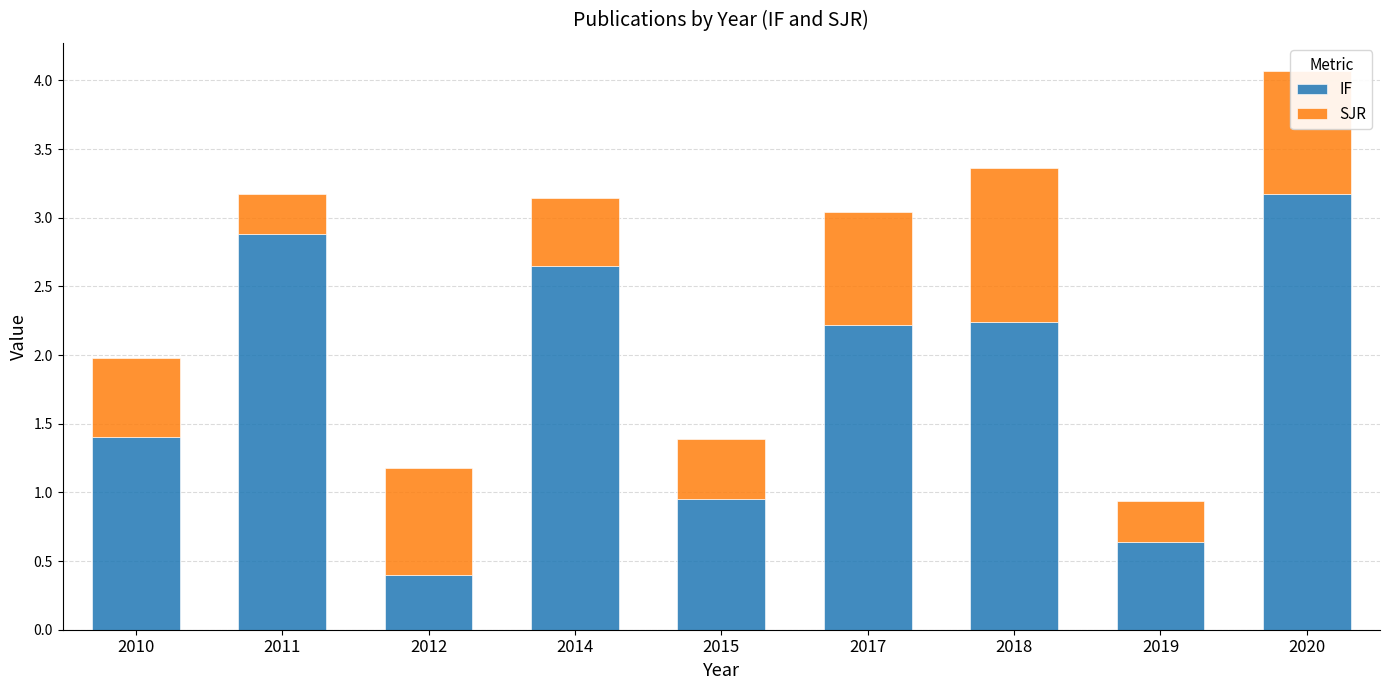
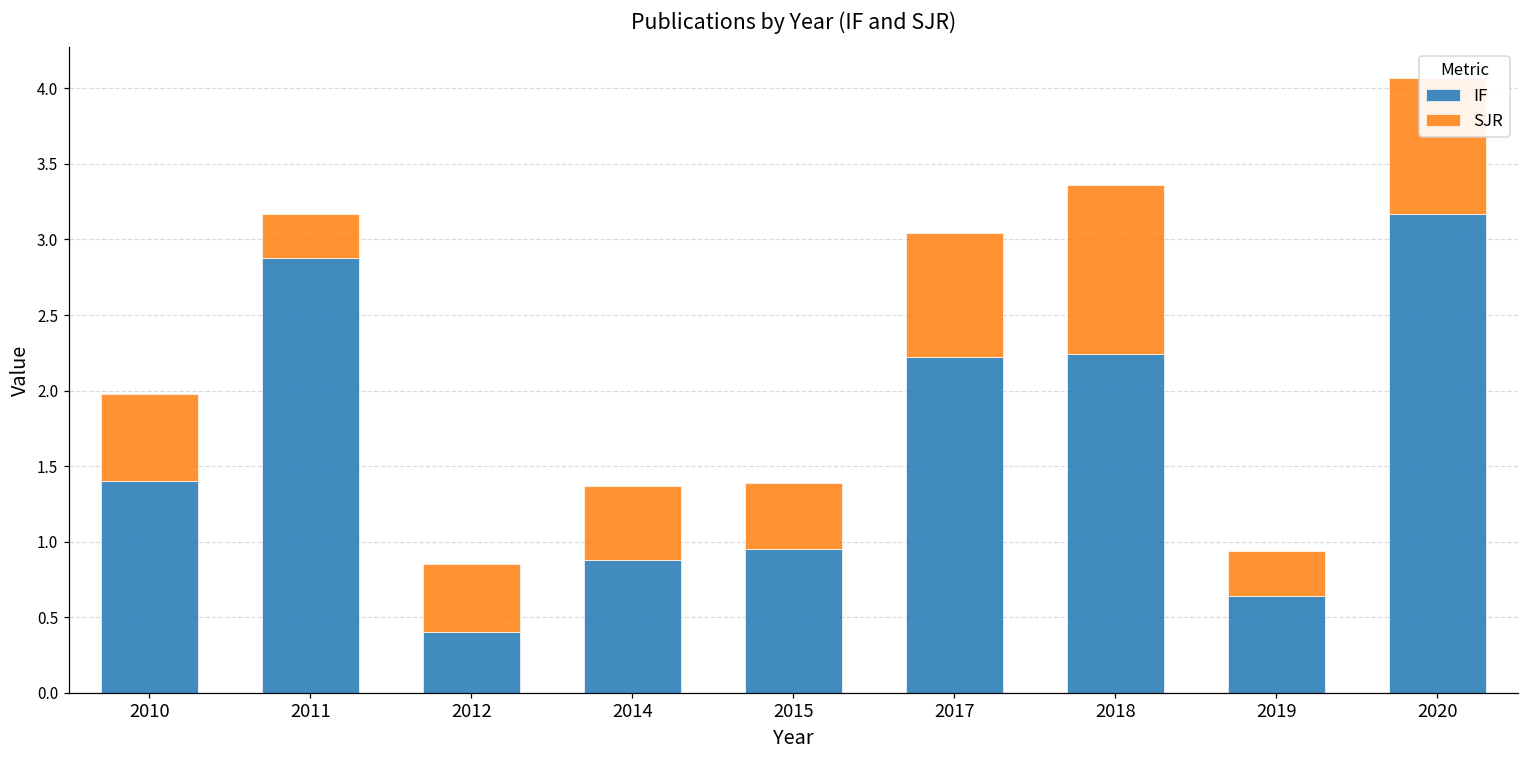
SJR, 2012: 0.78 -> 0.45
IF, 2014: 2.65 -> 0.88
